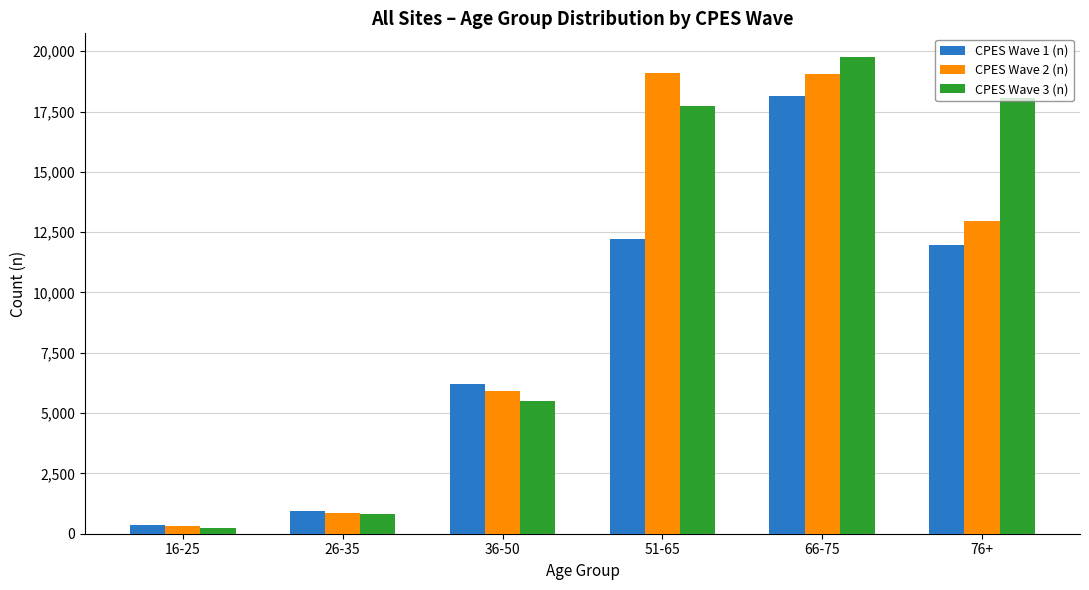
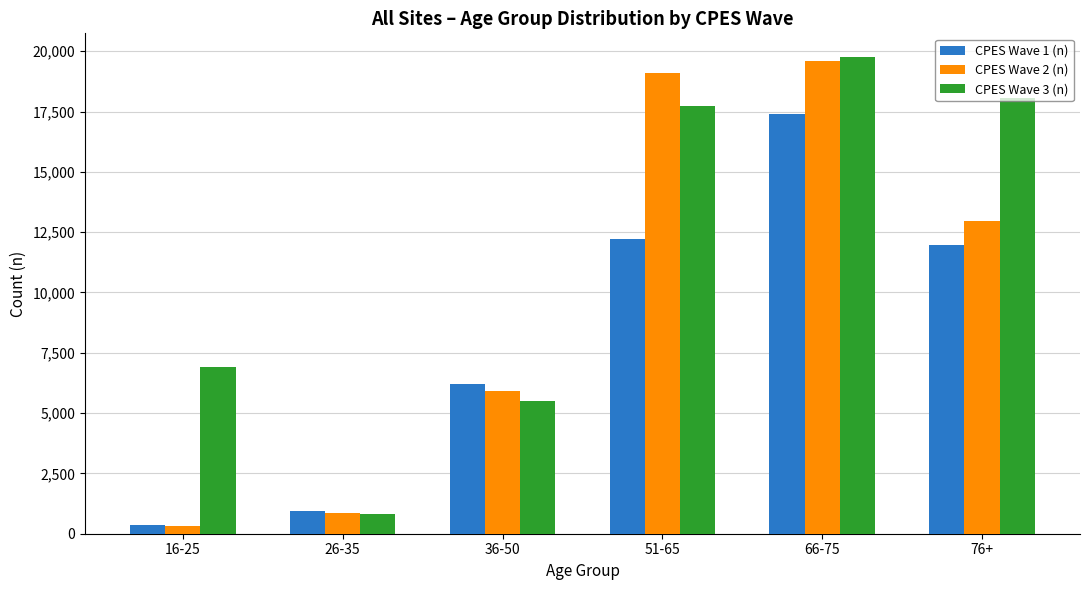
CPES Wave 3 (n), 16-25: 200 -> 6,900
CPES Wave 1 (n), 66-75: 18,100 -> 17,400
CPES Wave 2 (n), 66-75: 19,100 -> 19,600
